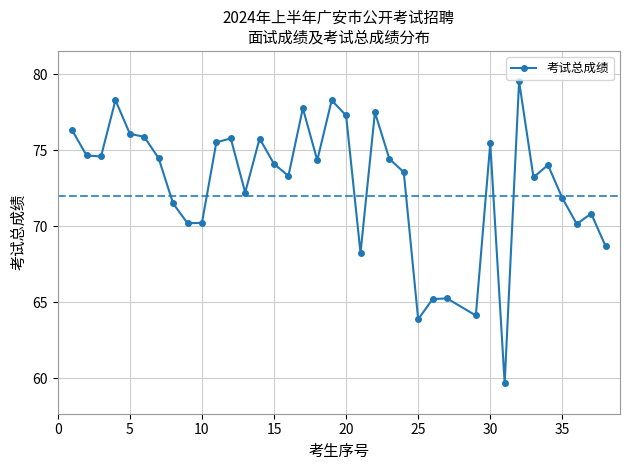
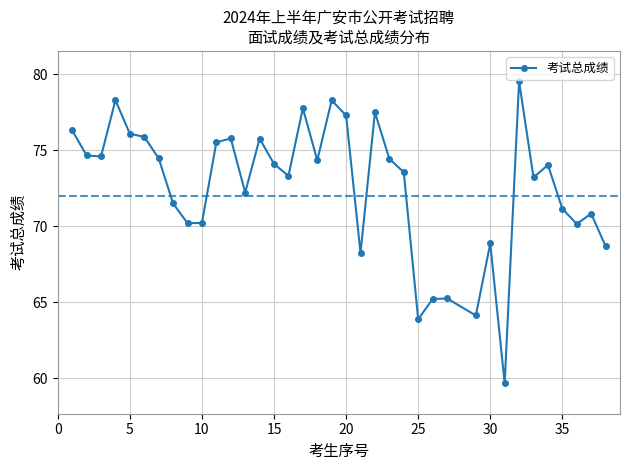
30: 75.5 -> 68.9
35: 71.9 -> 71.2
